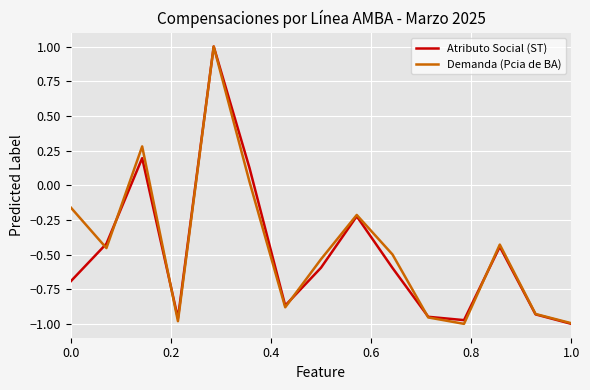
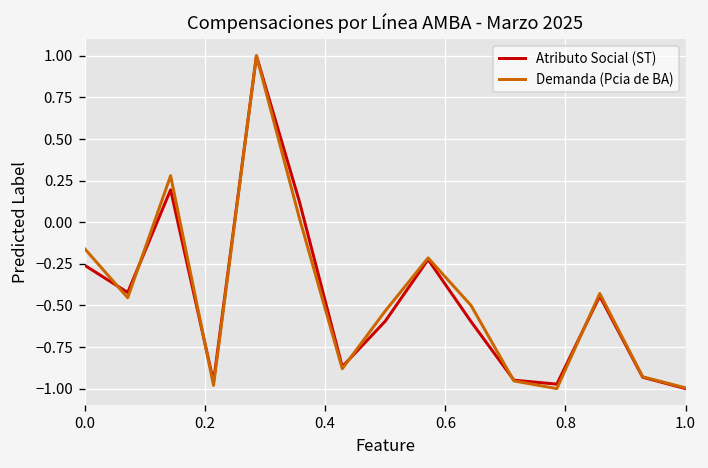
Atributo Social (ST), 0.0: -0.69 -> -0.26
